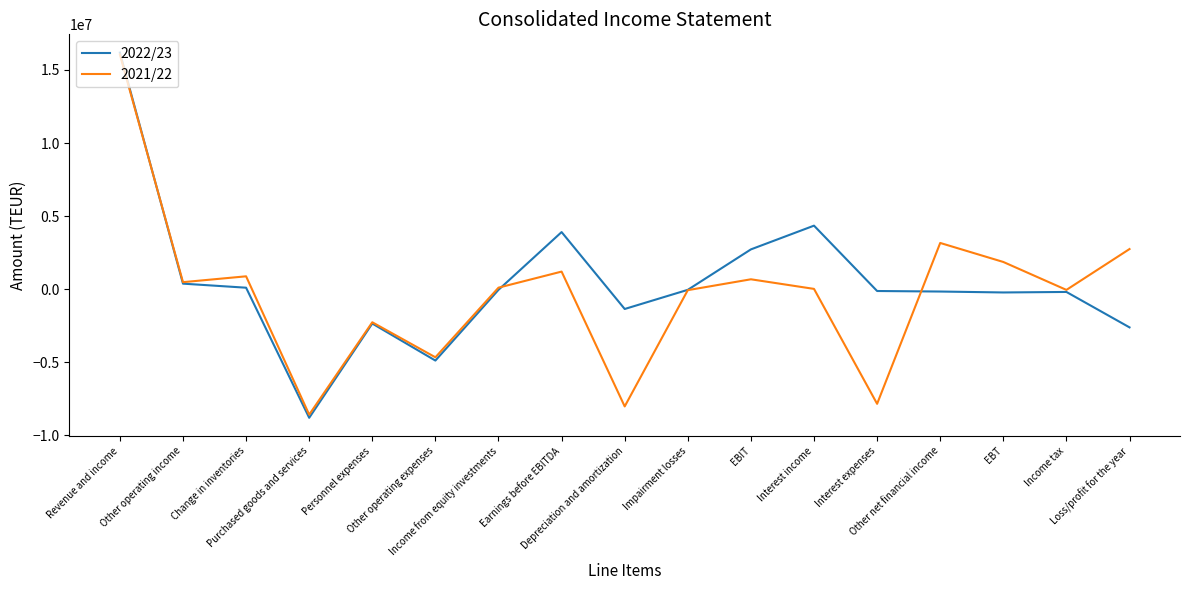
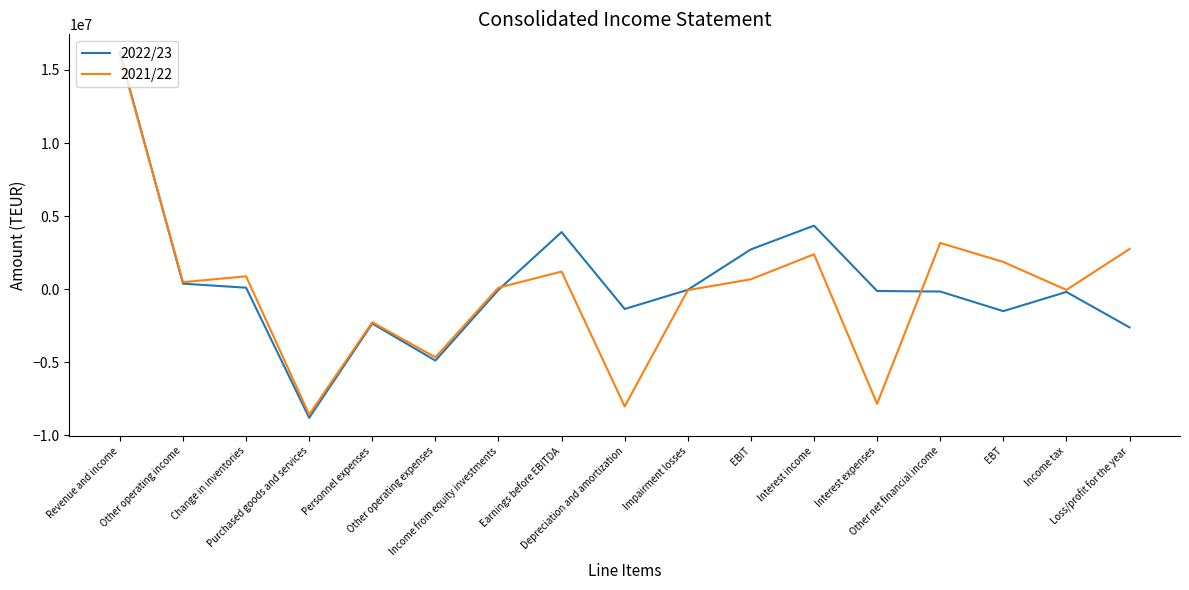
2021/22, Interest income: 0 -> 2400000
2022/23, EBT: -200000 -> -1500000
